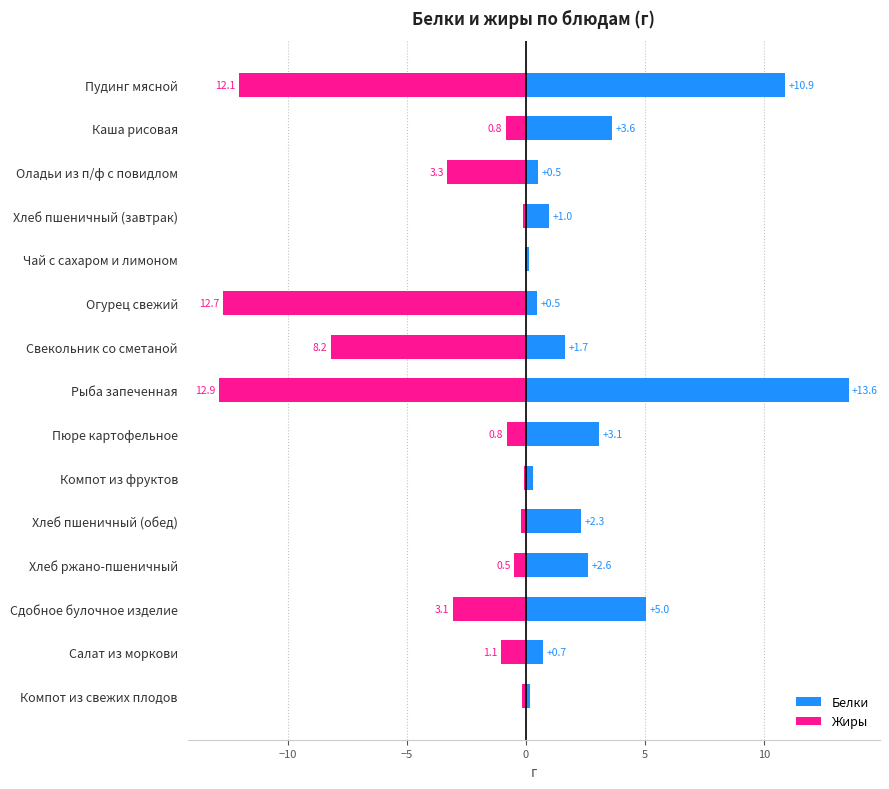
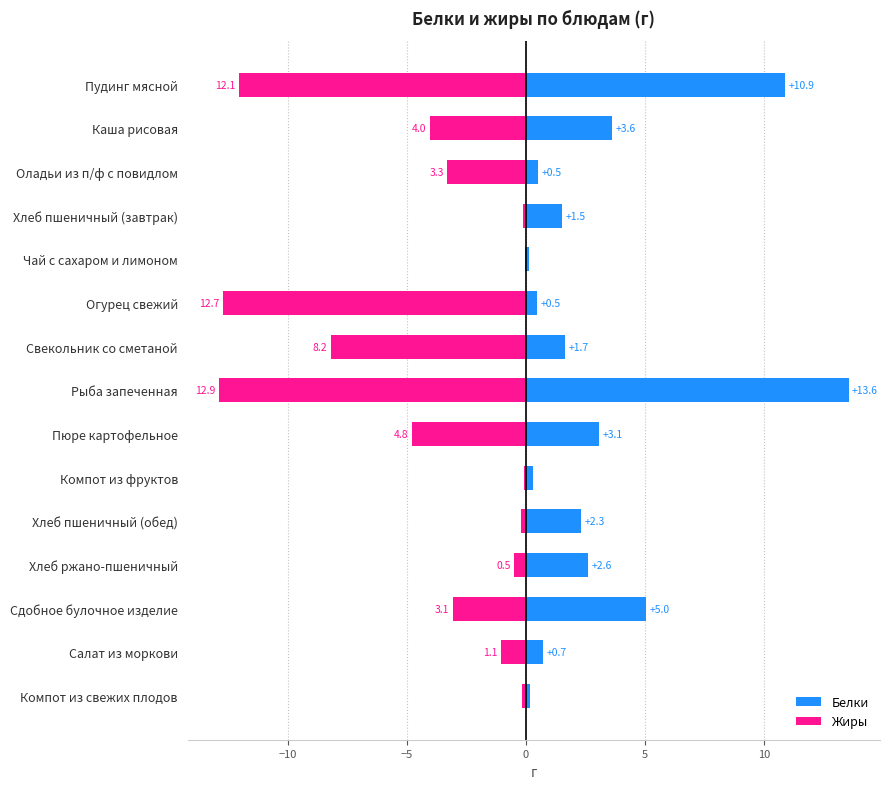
Жиры, Каша рисовая: 0.8 -> 4.0
Белки, Хлеб пшеничный (завтрак): +1.0 -> +1.5
Жиры, Пюре картофельное: 0.8 -> 4.8
